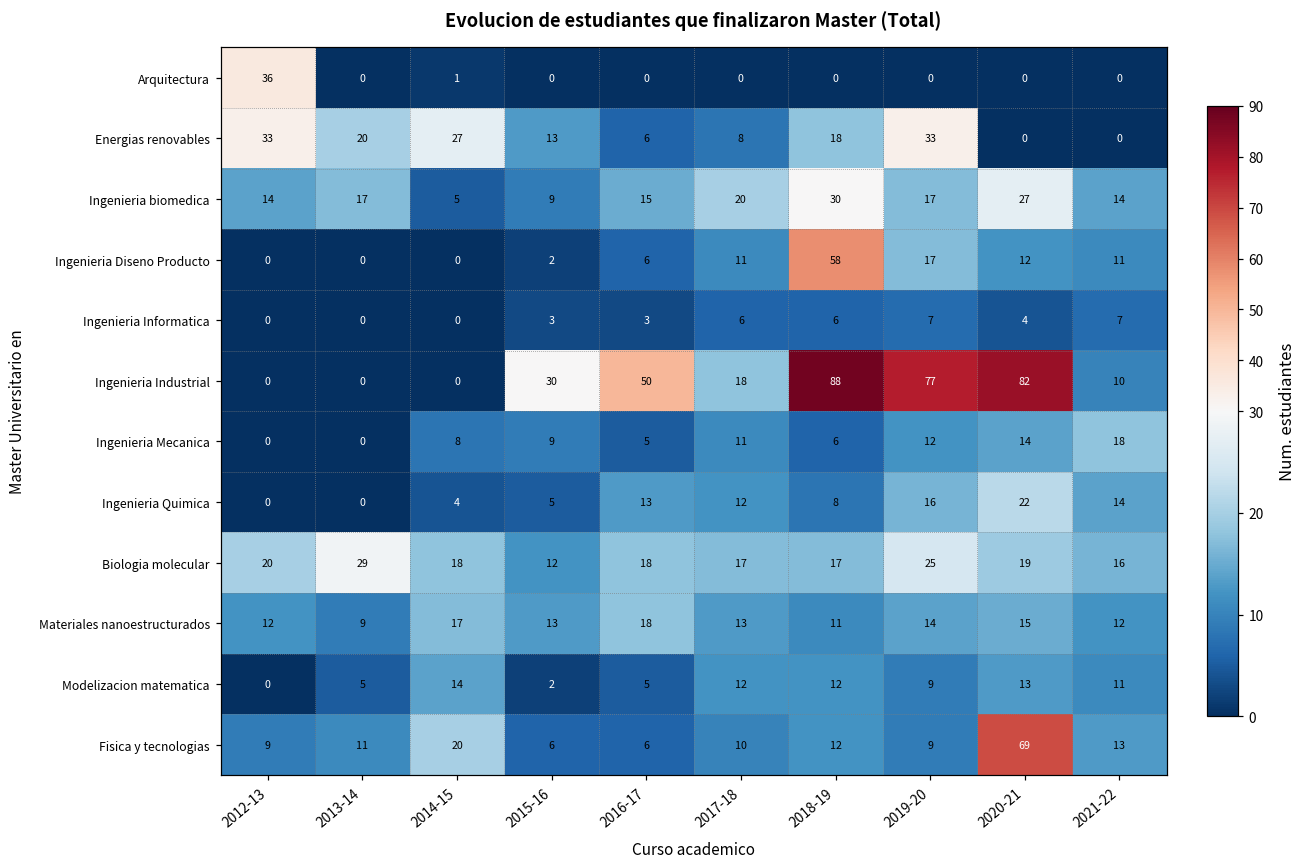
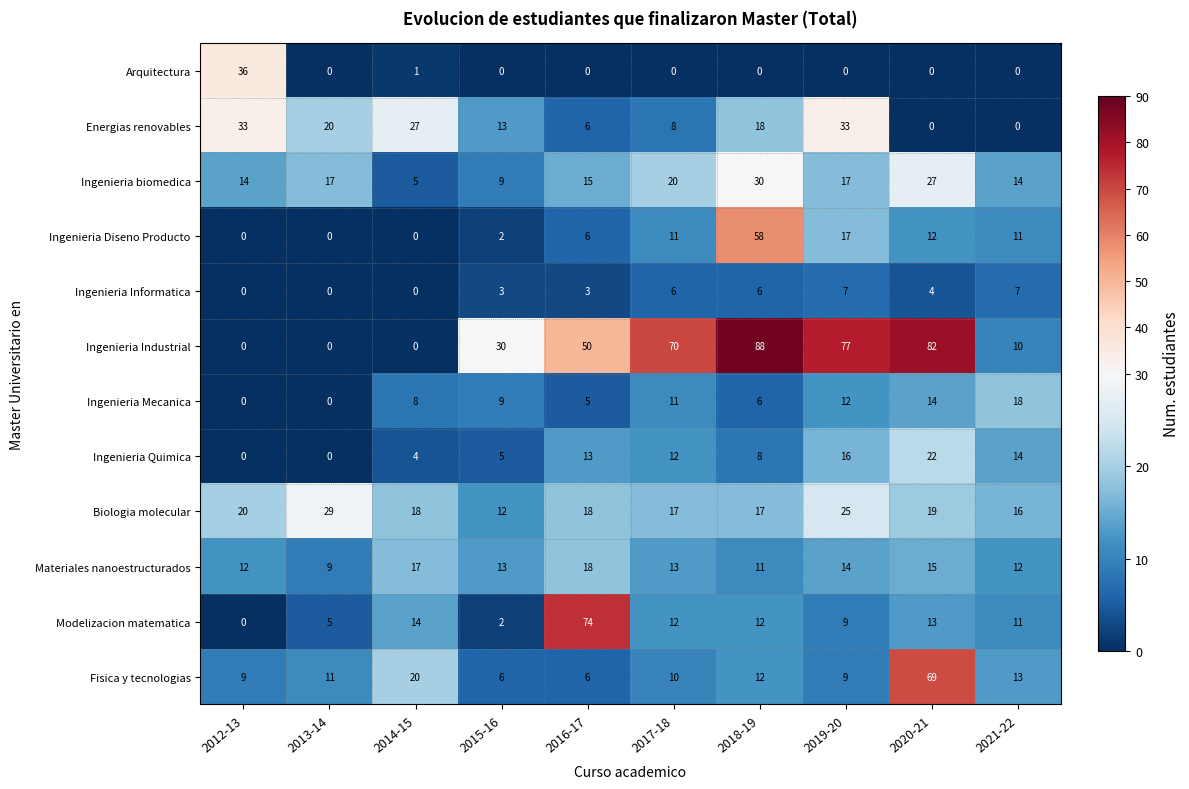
Ingenieria Industrial, 2017-18: 18 -> 70
Modelizacion matematica, 2016-17: 5 -> 74
